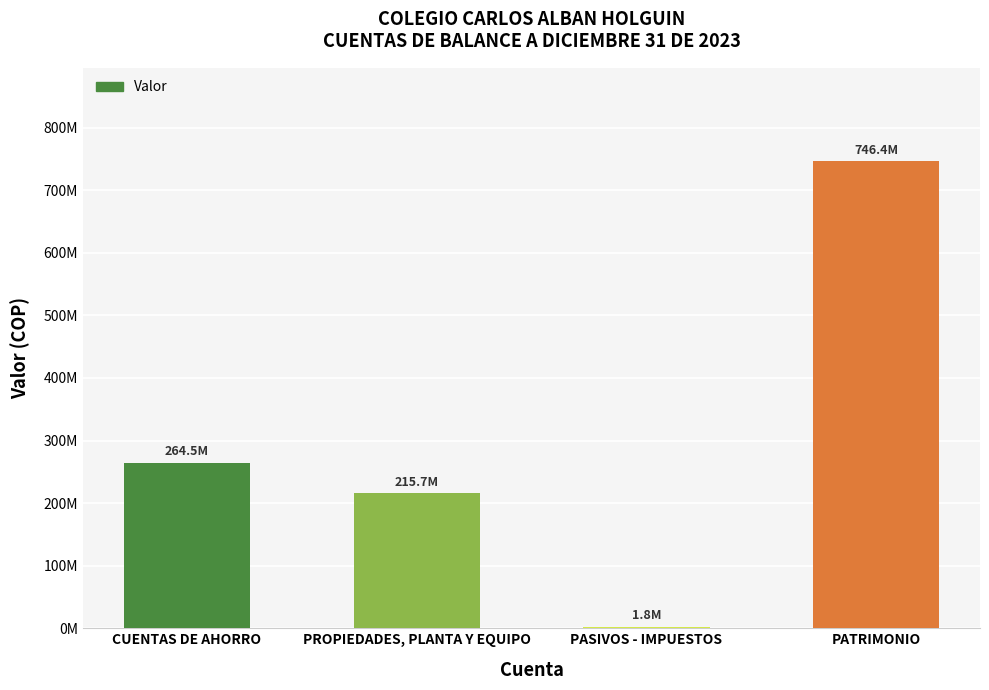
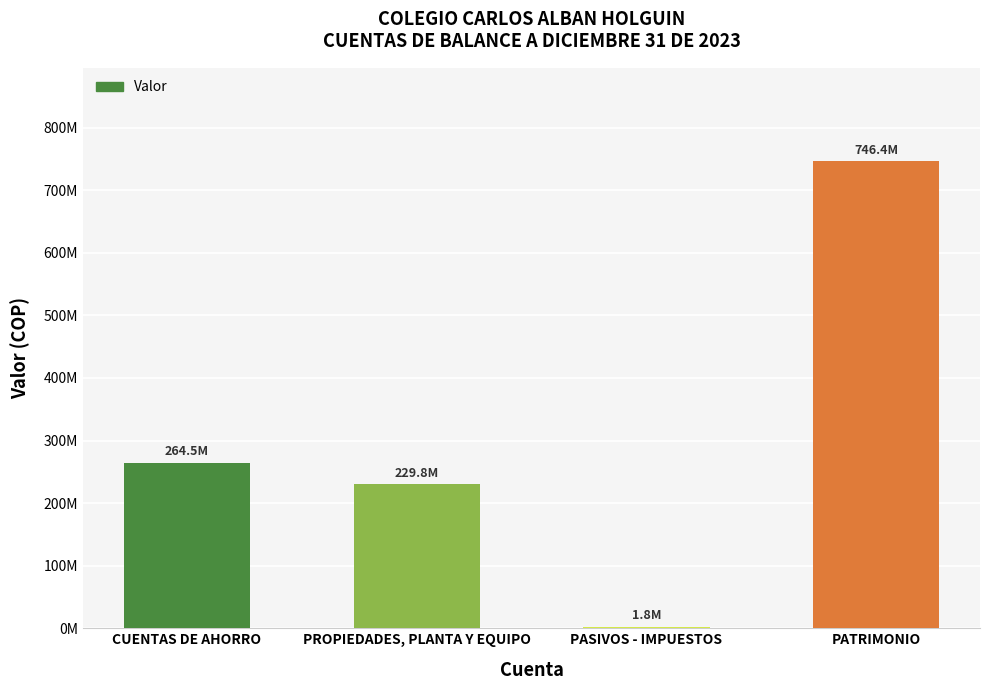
PROPIEDADES, PLANTA Y EQUIPO: 215.7M -> 229.8M
